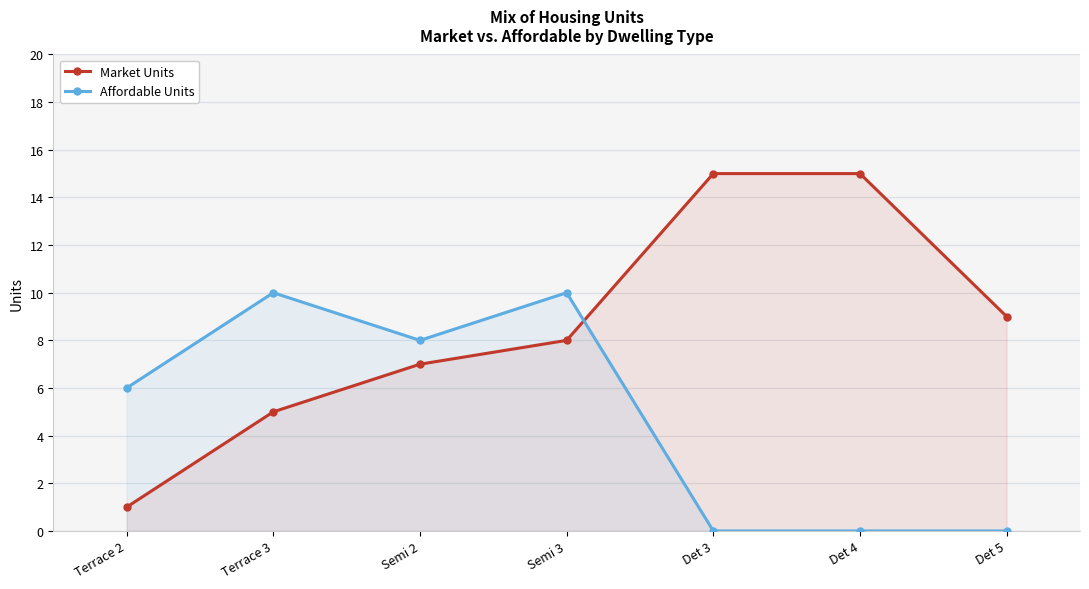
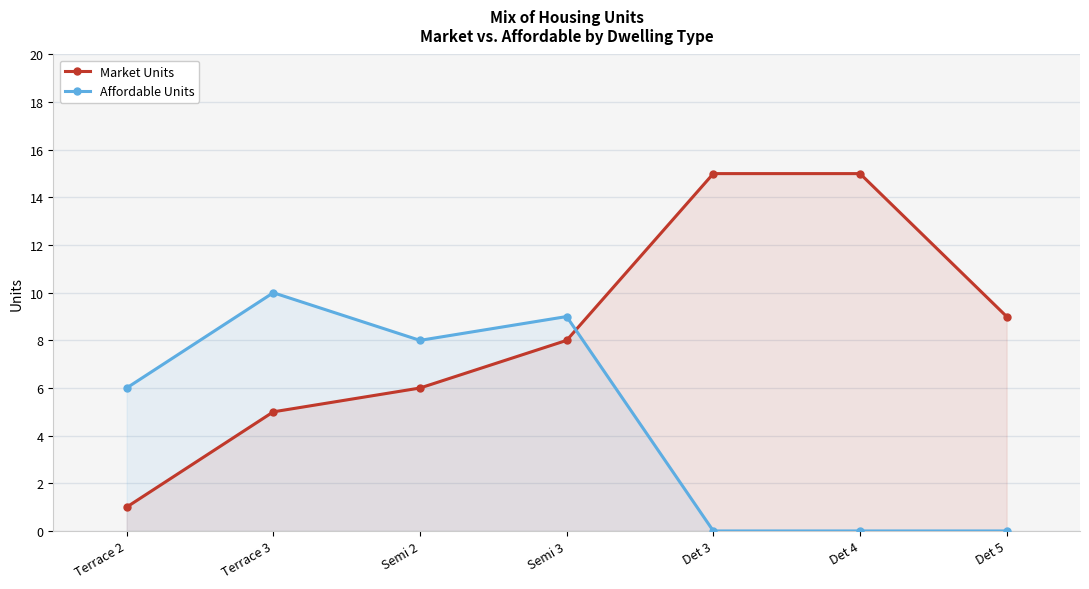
Market Units, Semi 2: 7 -> 6
Affordable Units, Semi 3: 10 -> 9
